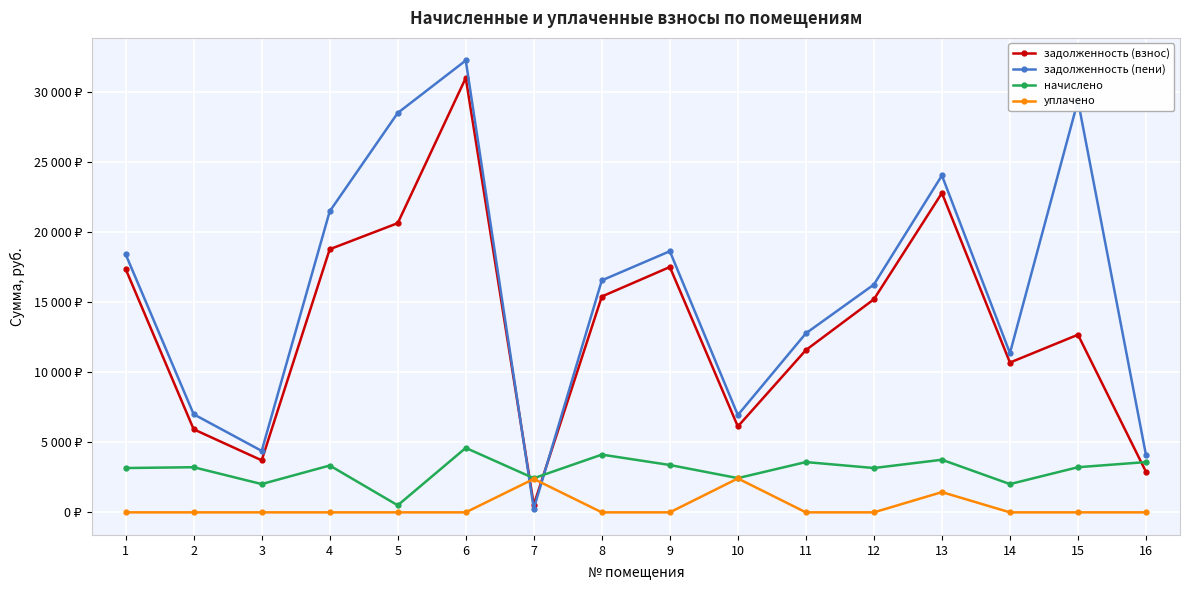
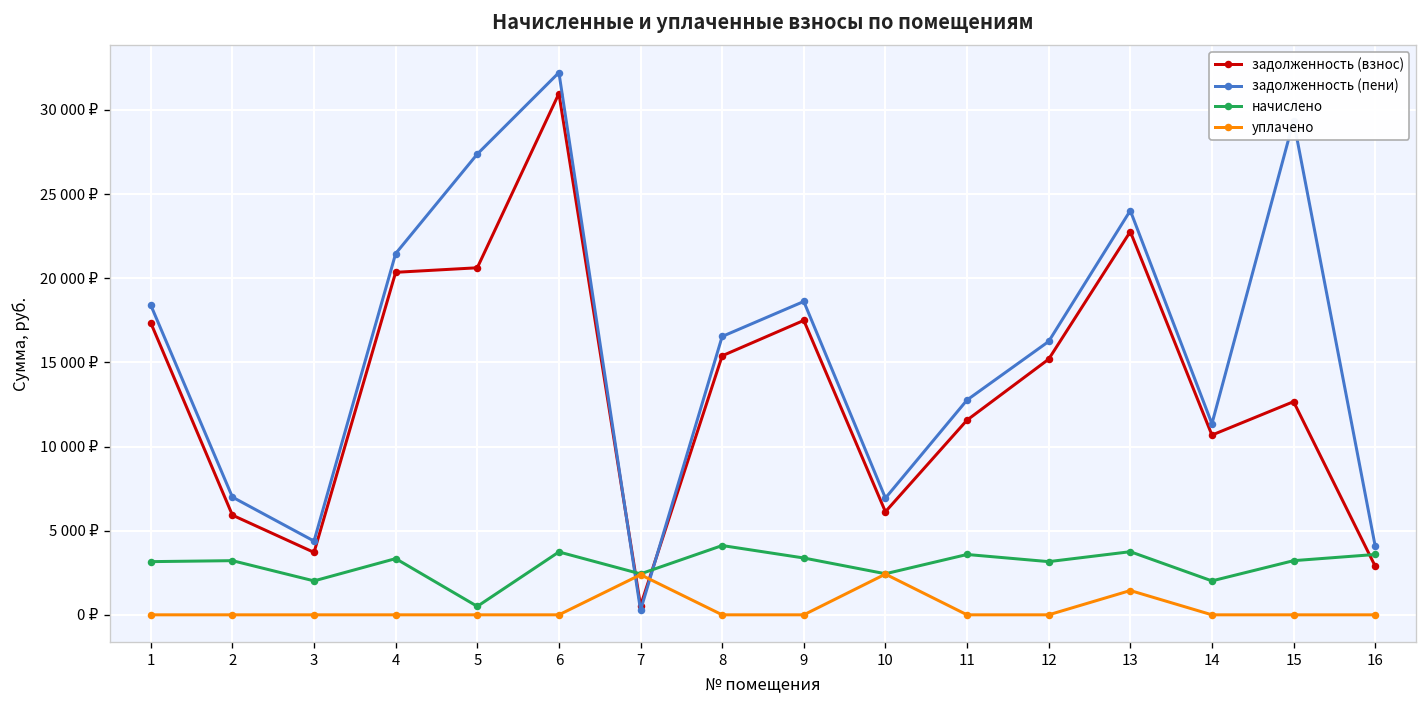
задолженность (взнос), 4: 18800 ₽ -> 20400 ₽
задолженность (пени), 5: 28500 ₽ -> 27400 ₽
начислено, 6: 4600 ₽ -> 3700 ₽
